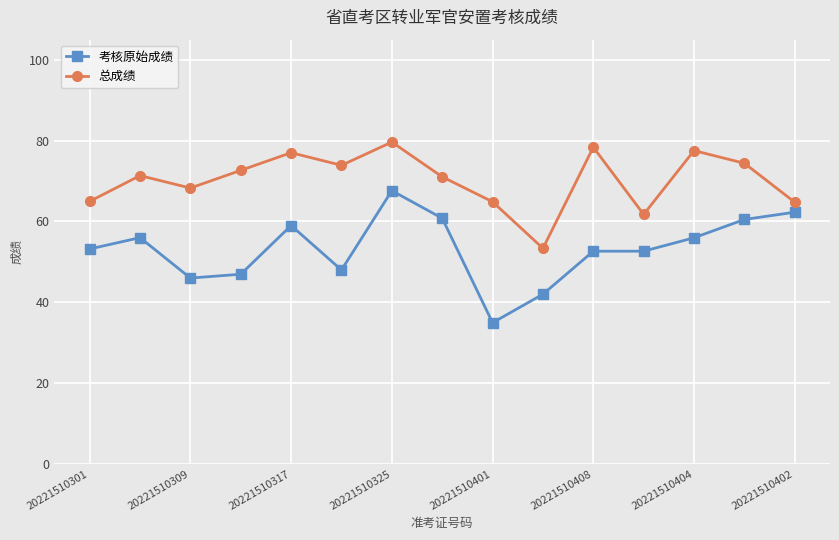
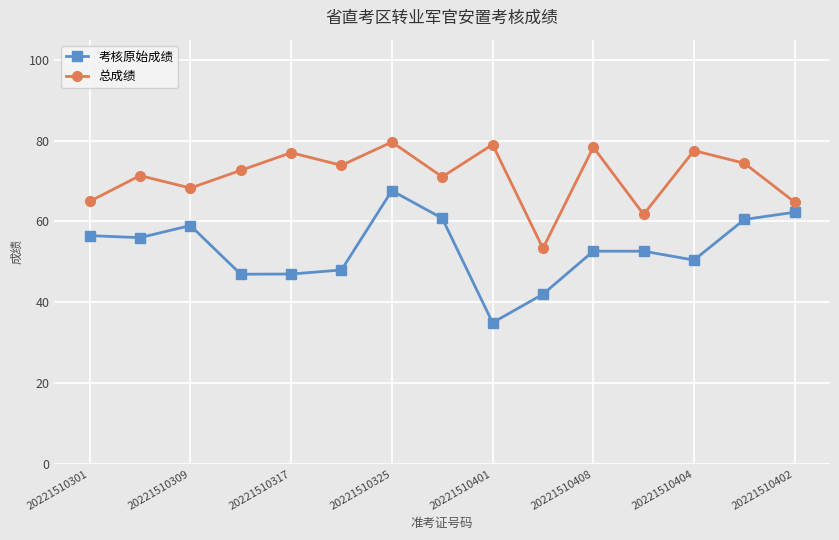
考核原始成绩, 20221510301: 53 -> 57
考核原始成绩, 20221510309: 46 -> 59
考核原始成绩, 20221510317: 59 -> 47
总成绩, 20221510401: 65 -> 79
考核原始成绩, 20221510404: 56 -> 50
